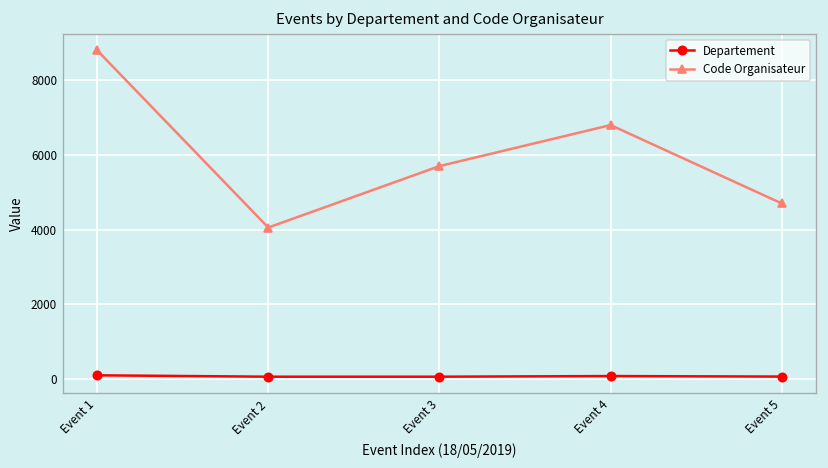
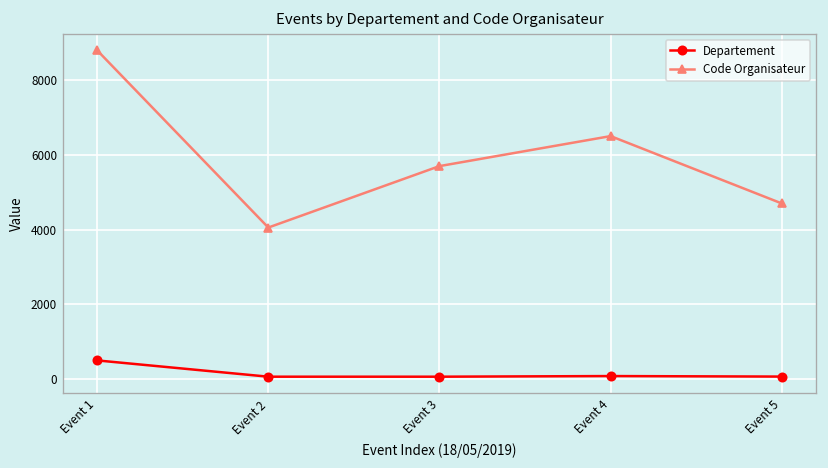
Departement, Event 1: 100 -> 500
Code Organisateur, Event 4: 6800 -> 6500
